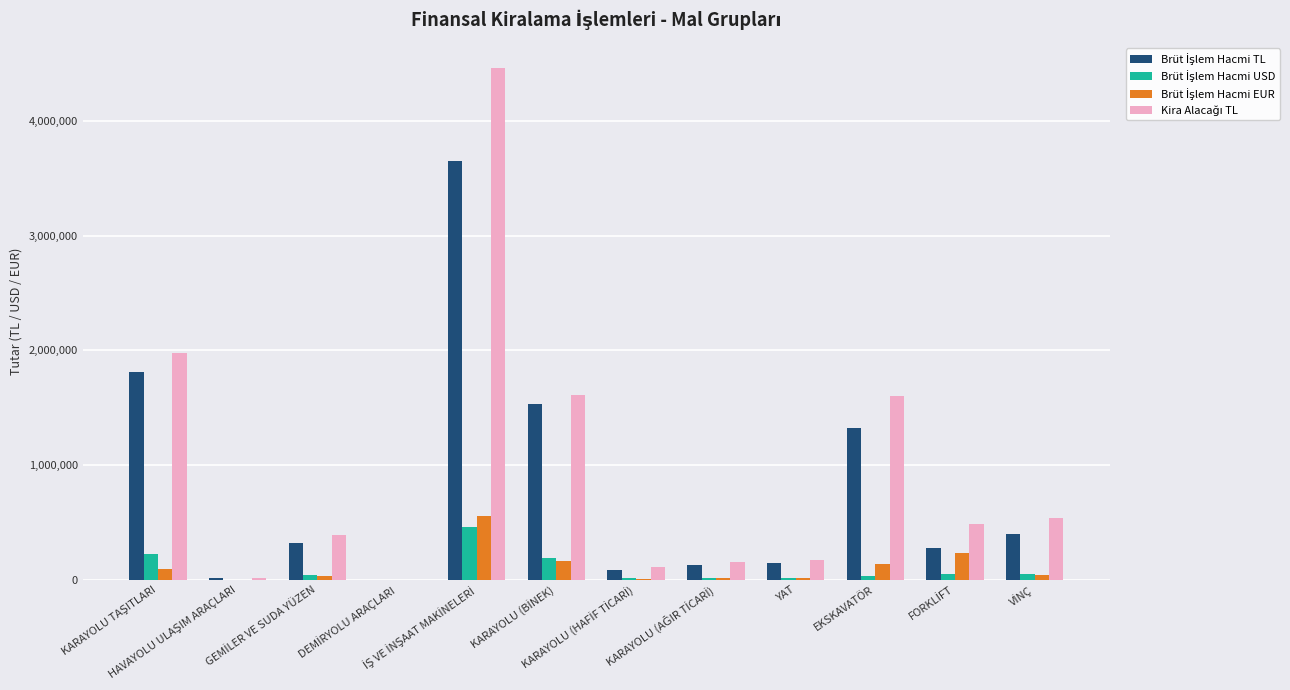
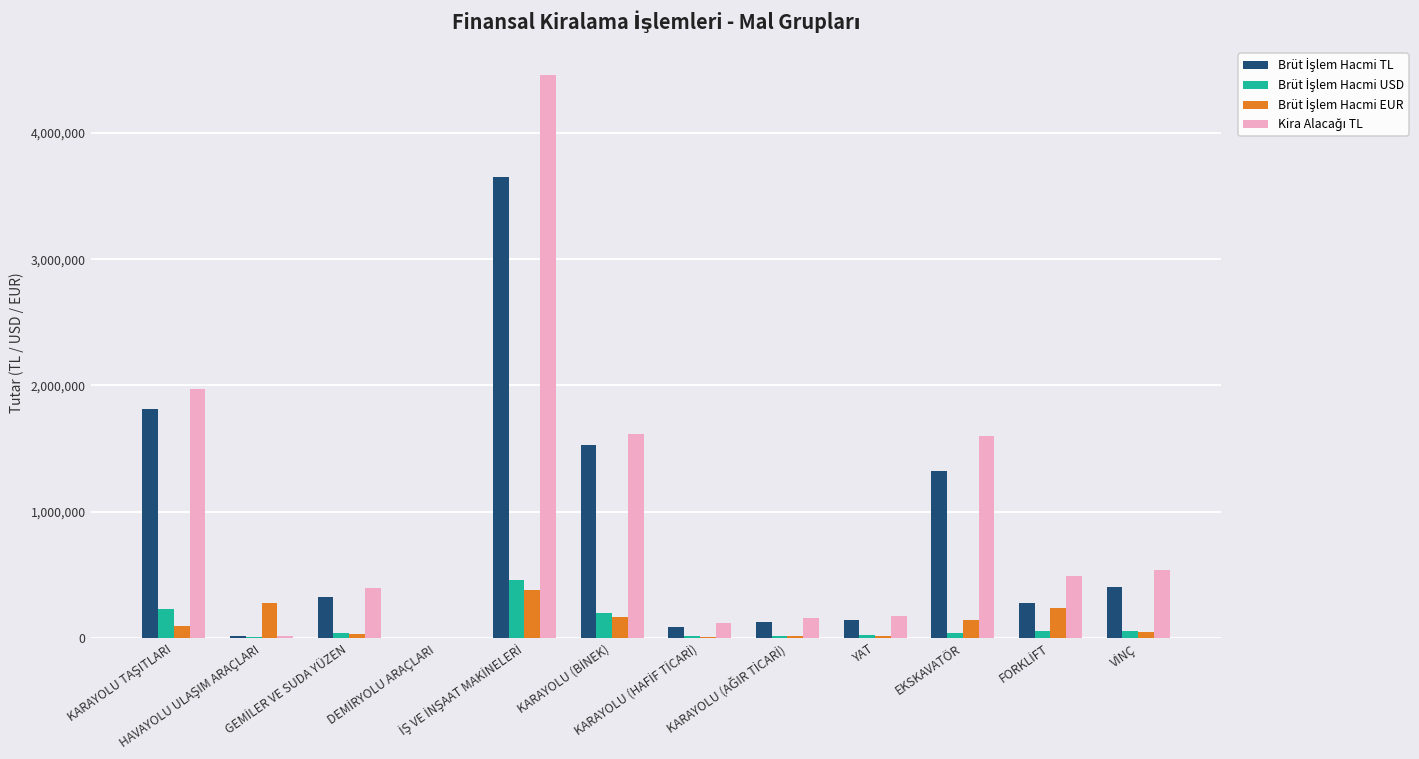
Brüt İşlem Hacmi EUR, HAVAYOLU ULAŞIM ARAÇLARI: 0 -> 280,000
Brüt İşlem Hacmi EUR, İŞ VE İNŞAAT MAKİNELERİ: 550,000 -> 380,000
